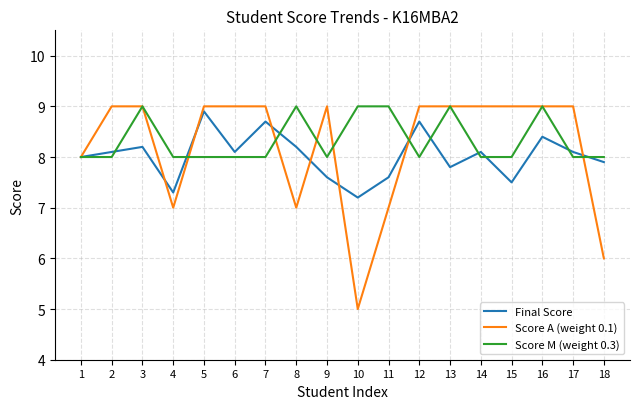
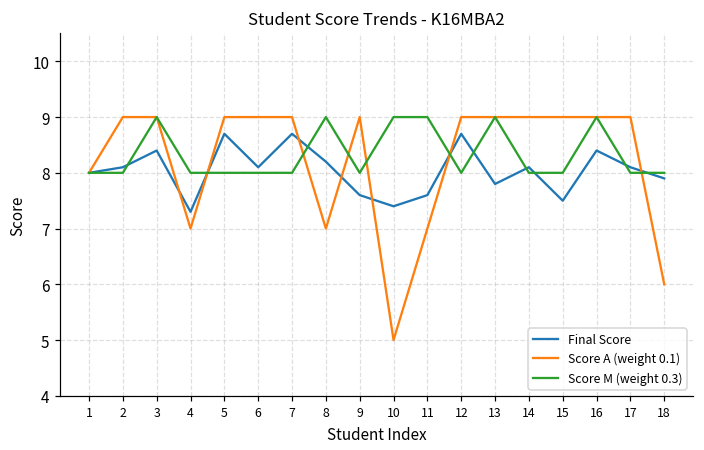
Final Score, 3: 8.2 -> 8.4
Final Score, 5: 8.9 -> 8.7
Final Score, 10: 7.2 -> 7.4
